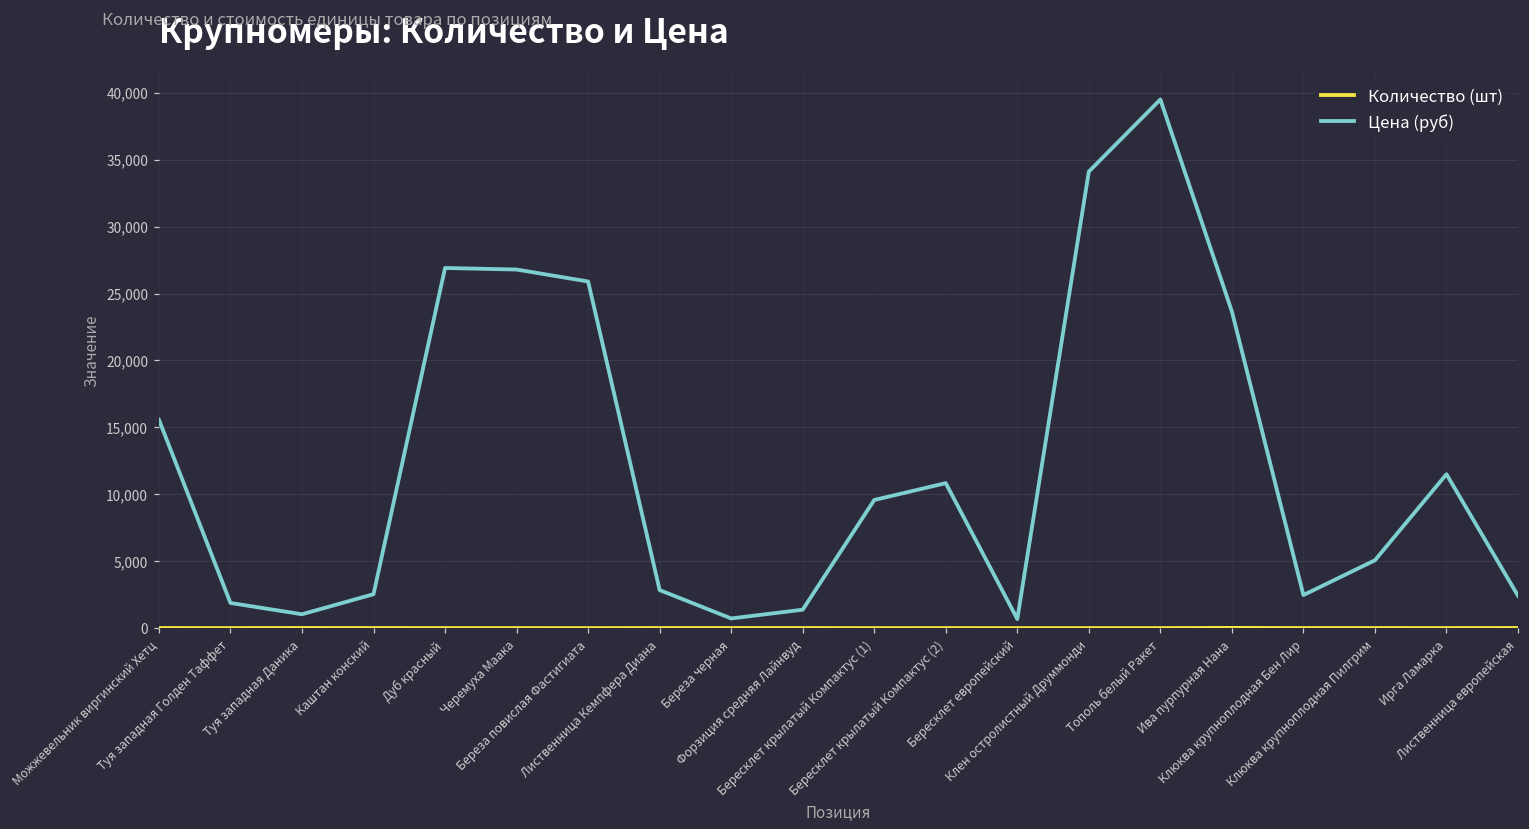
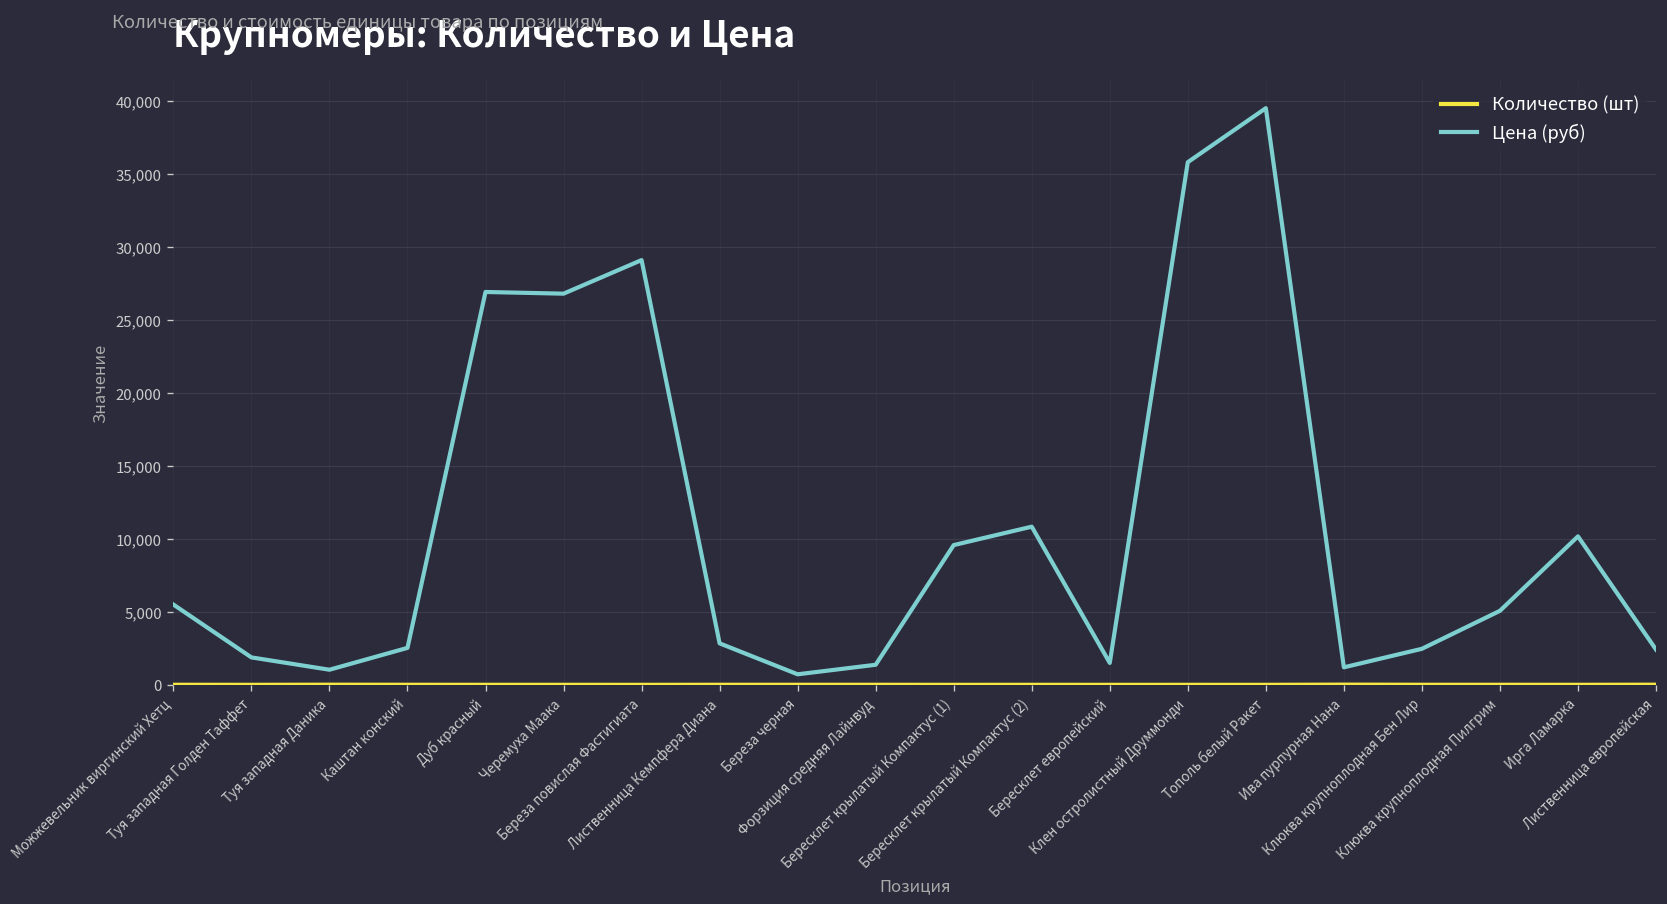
Цена (руб), Можжевельник виргинский Хетц: 15,600 -> 5,500
Цена (руб), Береза повислая Фастигиата: 25,900 -> 29,100
Цена (руб), Бересклет европейский: 700 -> 1,500
Цена (руб), Клен остролистный Друммонди: 34,100 -> 35,800
Цена (руб), Ива пурпурная Нана: 23,700 -> 1,200
Цена (руб), Ирга Ламарка: 11,500 -> 10,200
